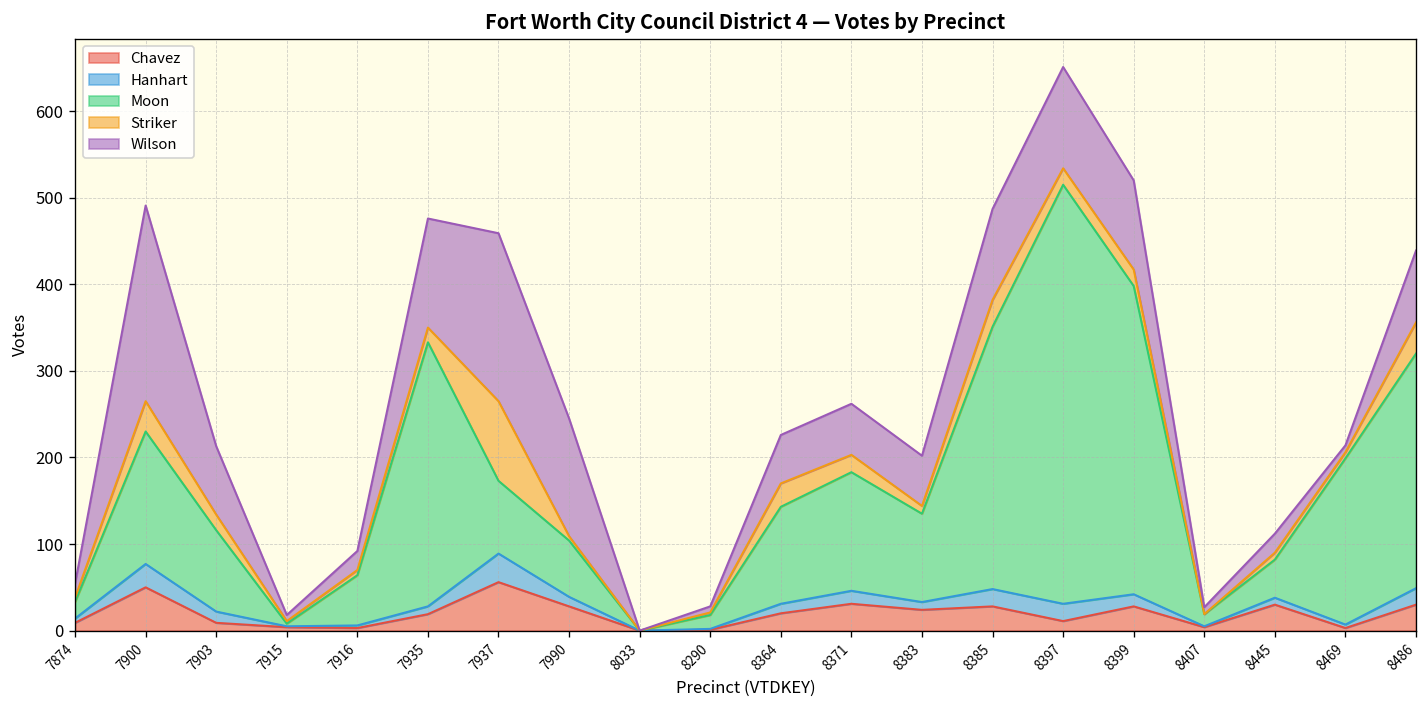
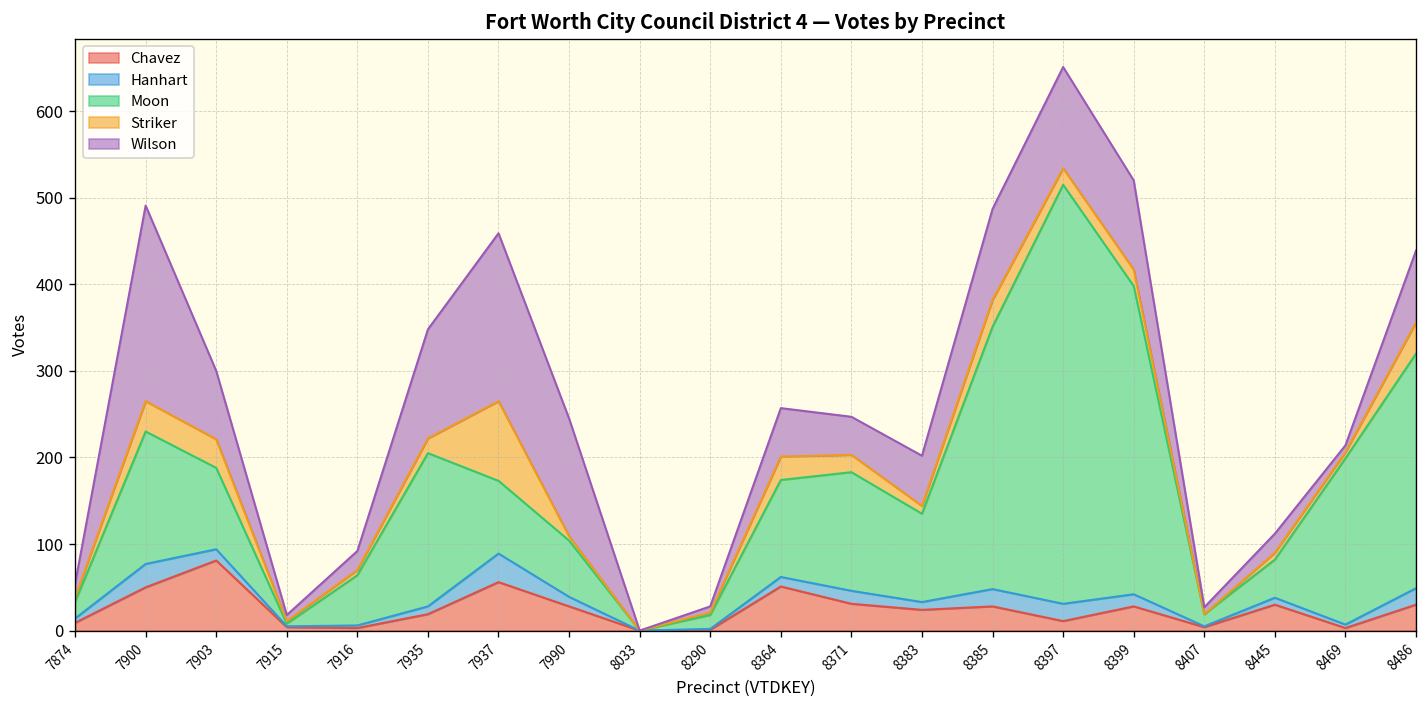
Chavez, 7903: 10 -> 80
Striker, 7903: 20 -> 30
Moon, 7935: 310 -> 180
Chavez, 8364: 20 -> 50
Wilson, 8371: 60 -> 40
